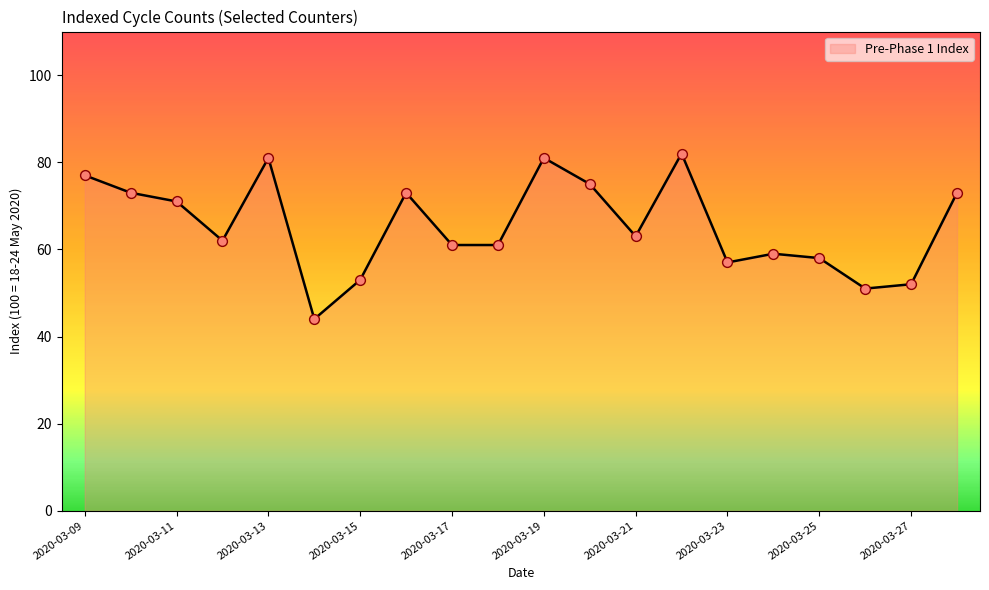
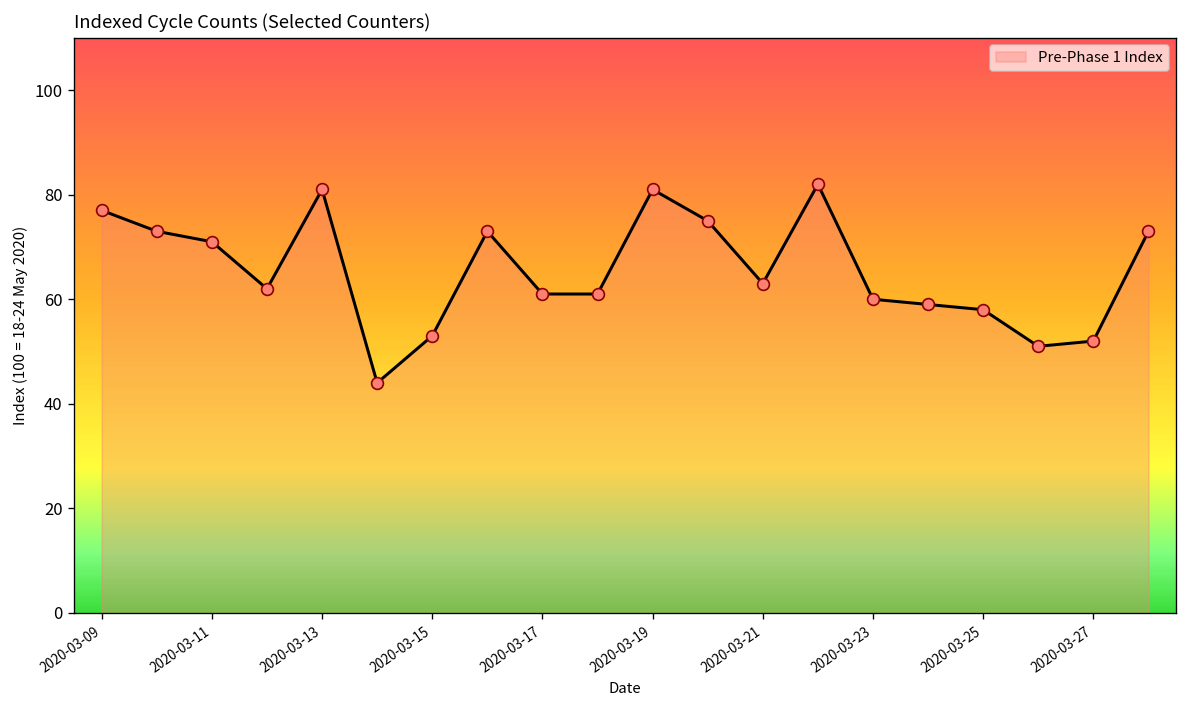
2020-03-23: 57 -> 60
